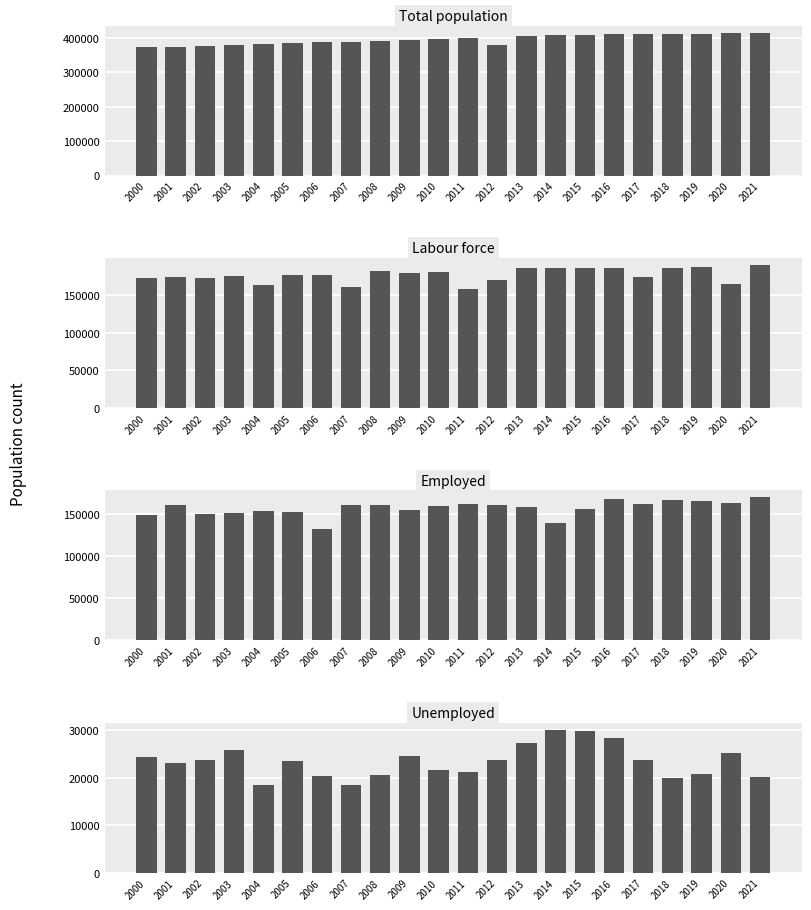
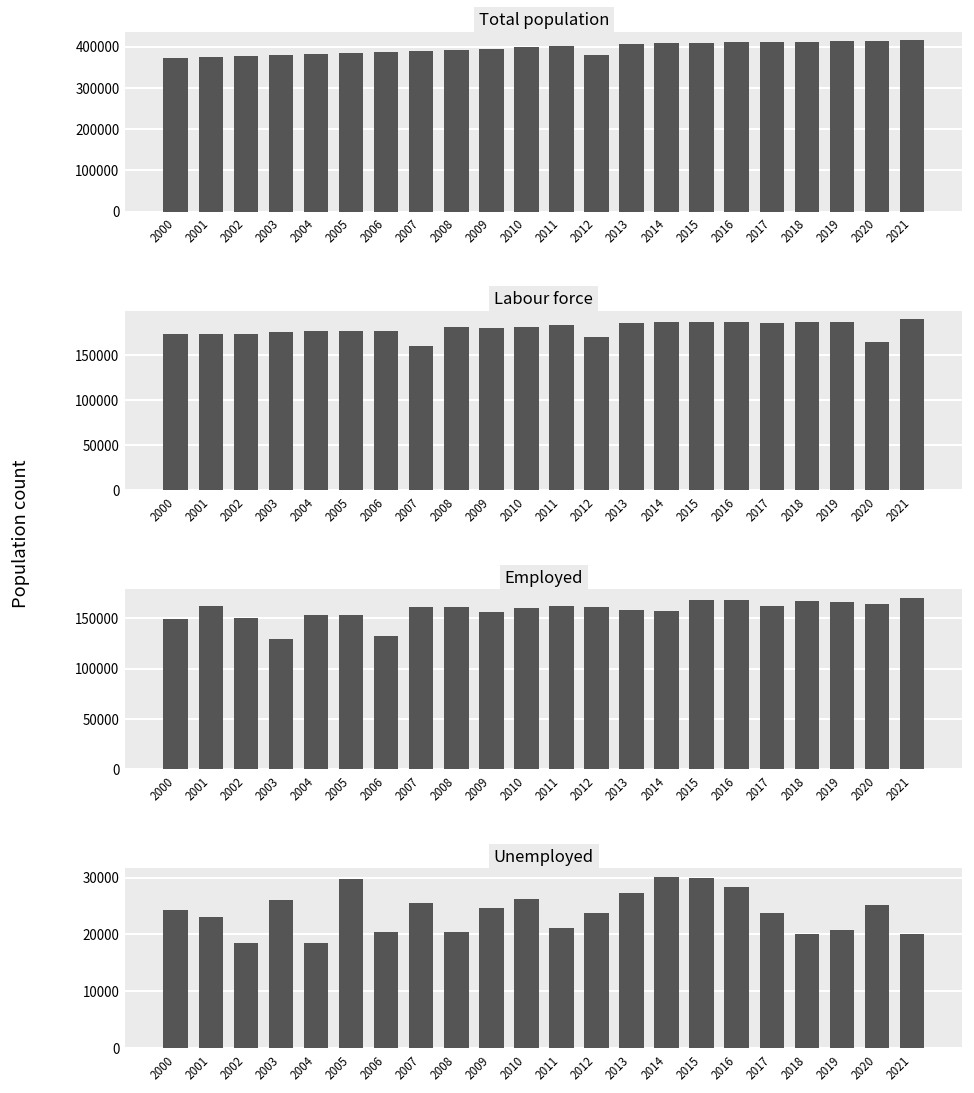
Labour force, 2004: 160000 -> 180000
Labour force, 2011: 160000 -> 180000
Labour force, 2017: 170000 -> 190000
Employed, 2003: 150000 -> 130000
Employed, 2014: 140000 -> 160000
Employed, 2015: 160000 -> 170000
Unemployed, 2002: 24000 -> 18000
Unemployed, 2005: 24000 -> 30000
Unemployed, 2007: 19000 -> 25000
Unemployed, 2010: 22000 -> 26000
